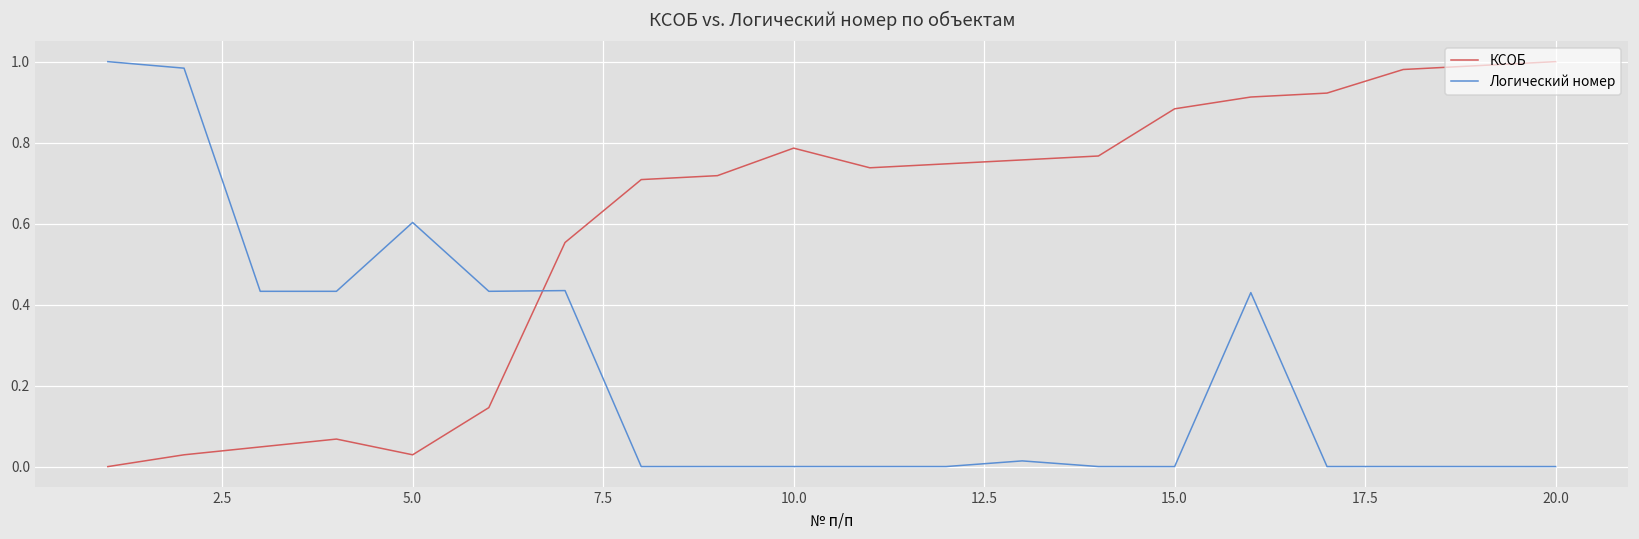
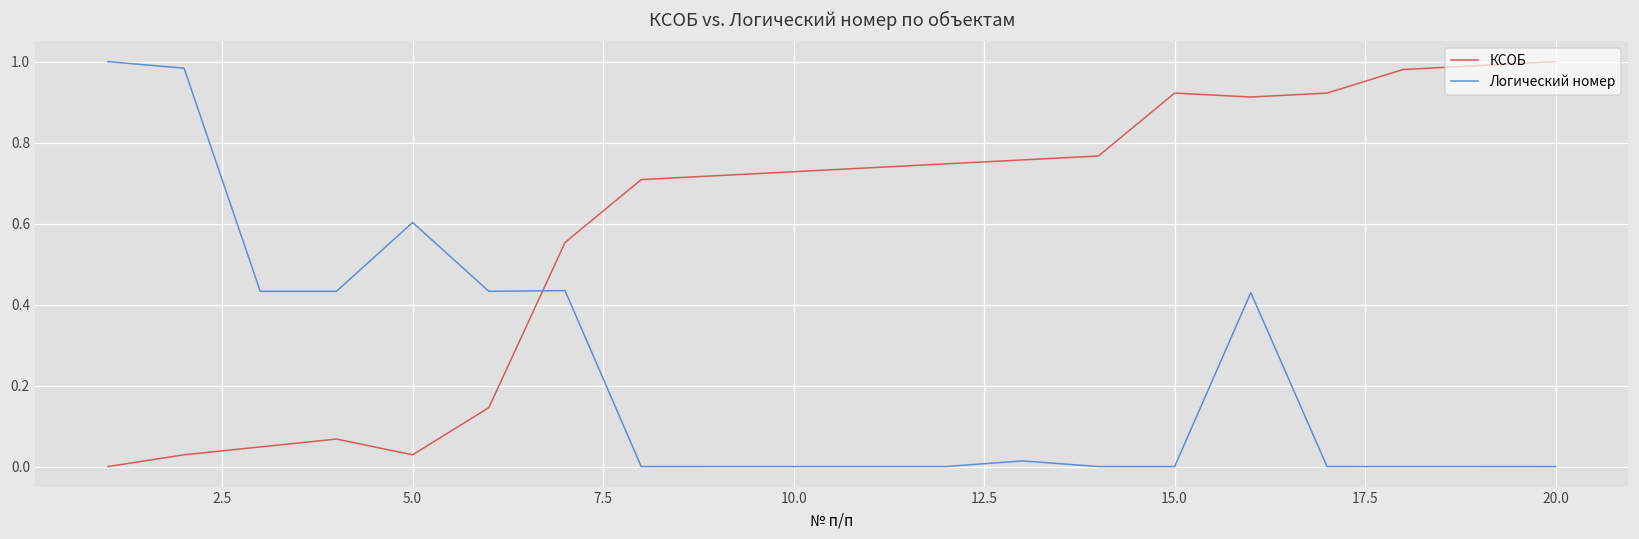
КСОБ, 10.0: 0.79 -> 0.73
КСОБ, 15.0: 0.88 -> 0.92
